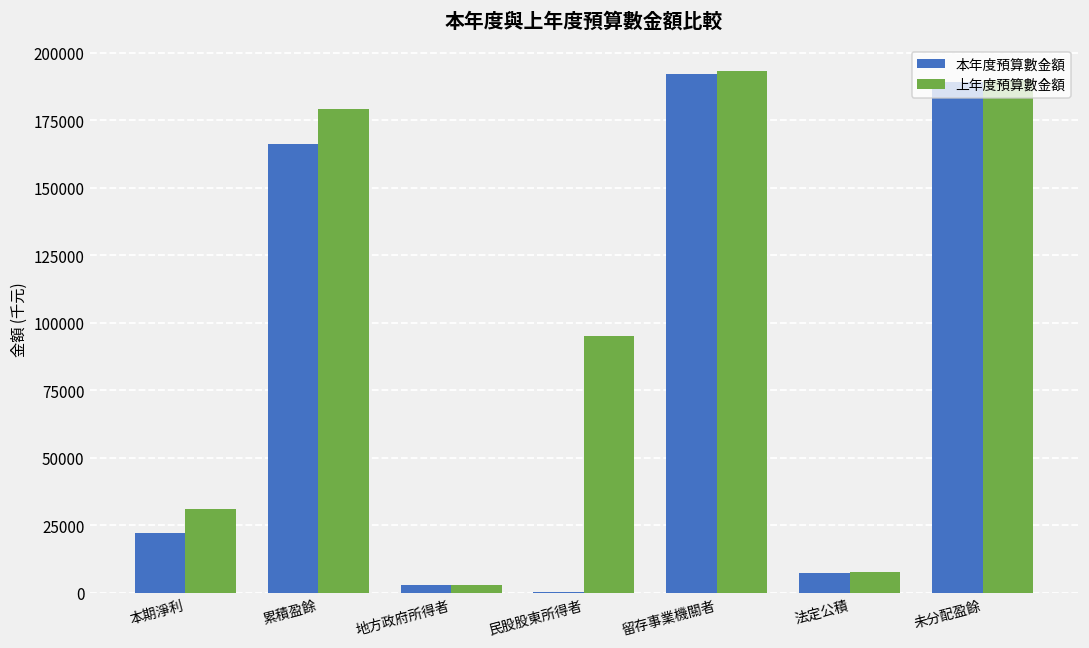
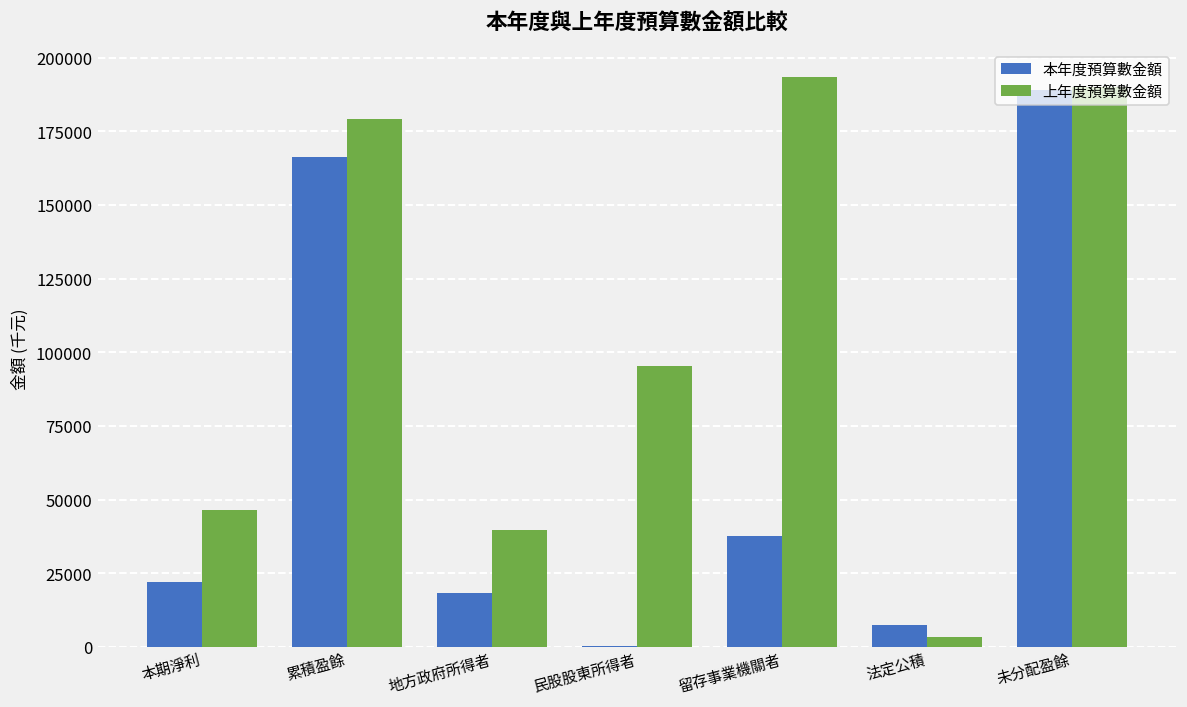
上年度預算數金額, 本期淨利: 31000 -> 47000
本年度預算數金額, 地方政府所得者: 3000 -> 18000
上年度預算數金額, 地方政府所得者: 3000 -> 40000
本年度預算數金額, 留存事業機關者: 192000 -> 38000
上年度預算數金額, 法定公積: 8000 -> 3000
